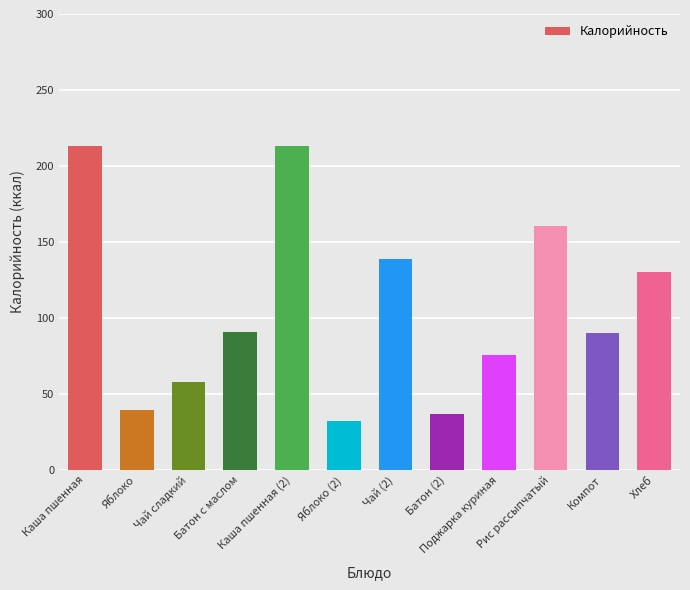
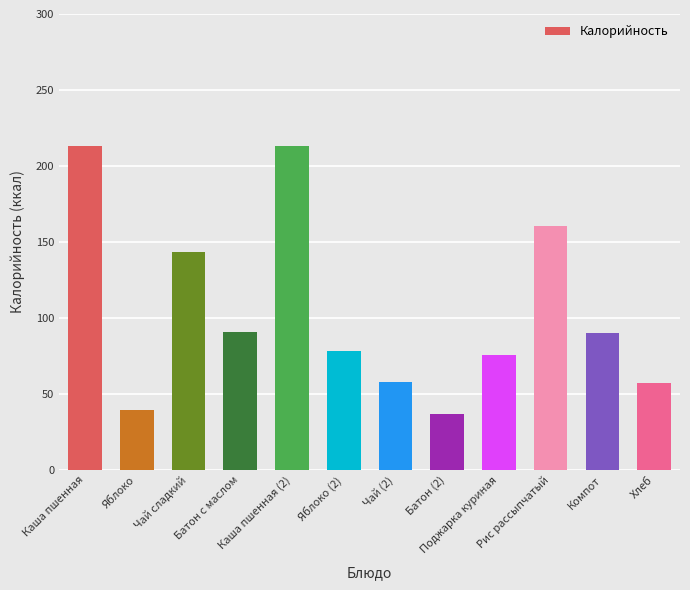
Чай сладкий: 58 -> 143
Яблоко (2): 33 -> 78
Чай (2): 139 -> 58
Хлеб: 130 -> 57
